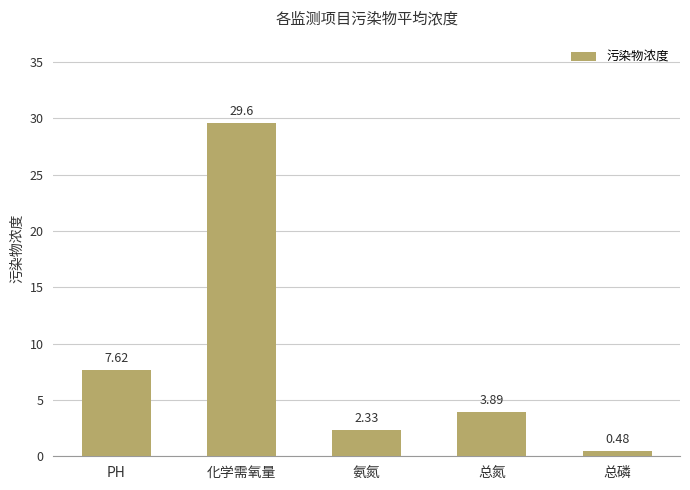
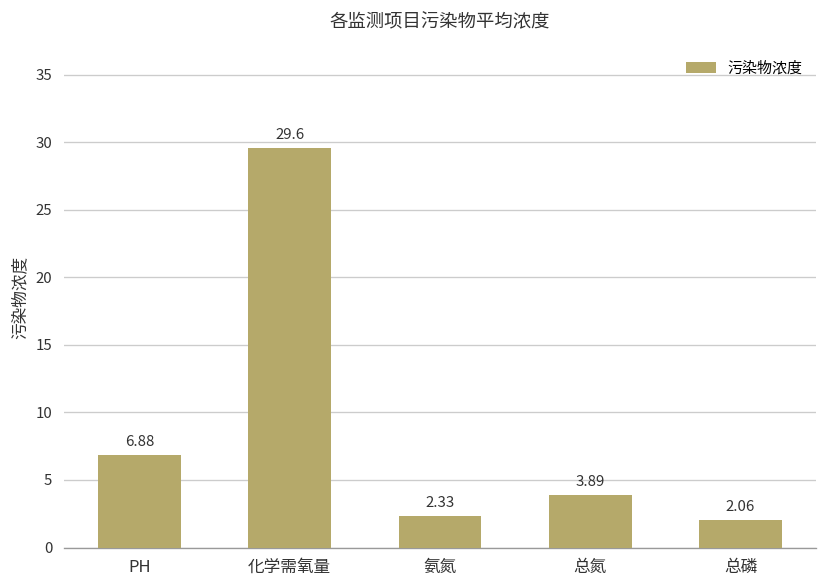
PH: 7.62 -> 6.88
总磷: 0.48 -> 2.06
